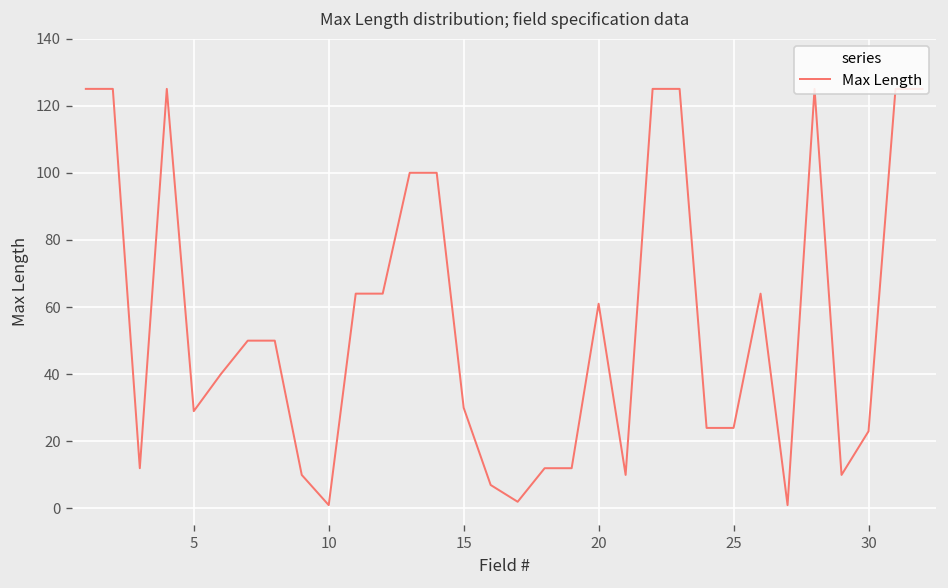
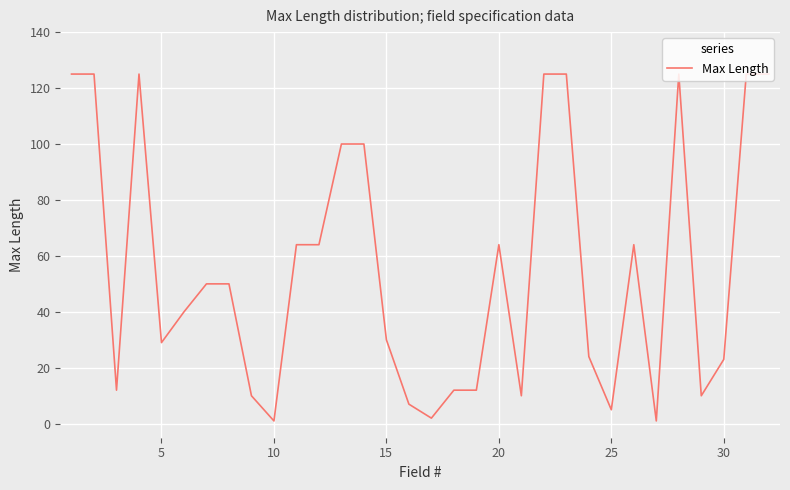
20: 61 -> 64
25: 24 -> 5
